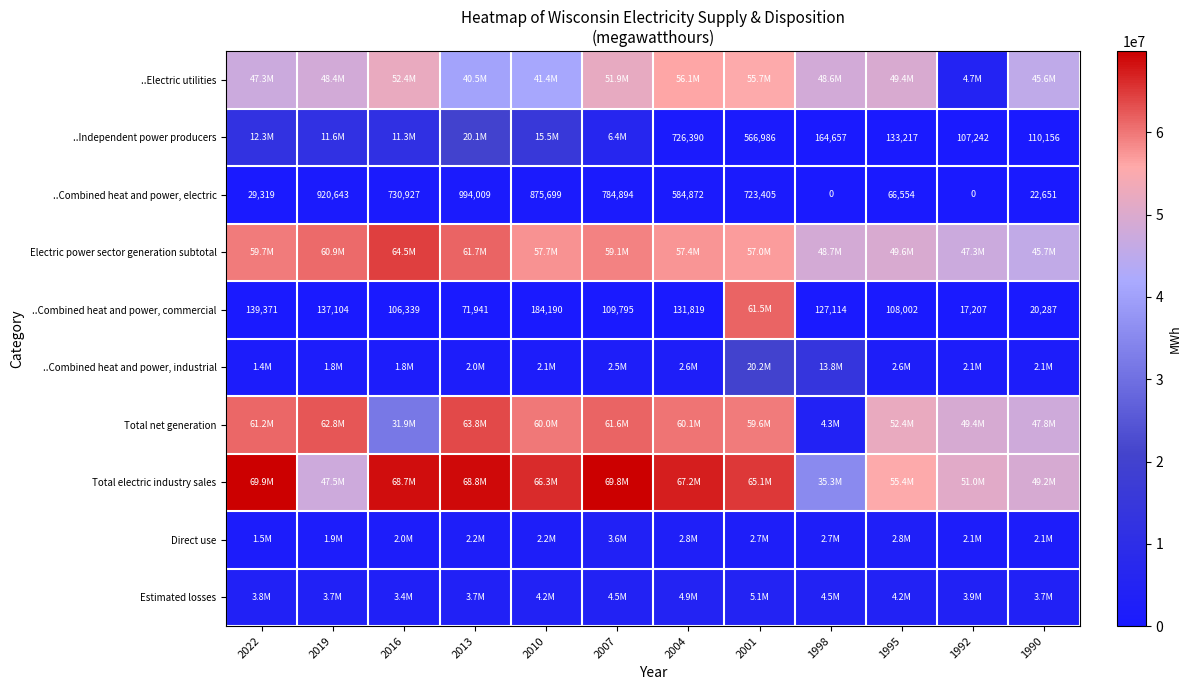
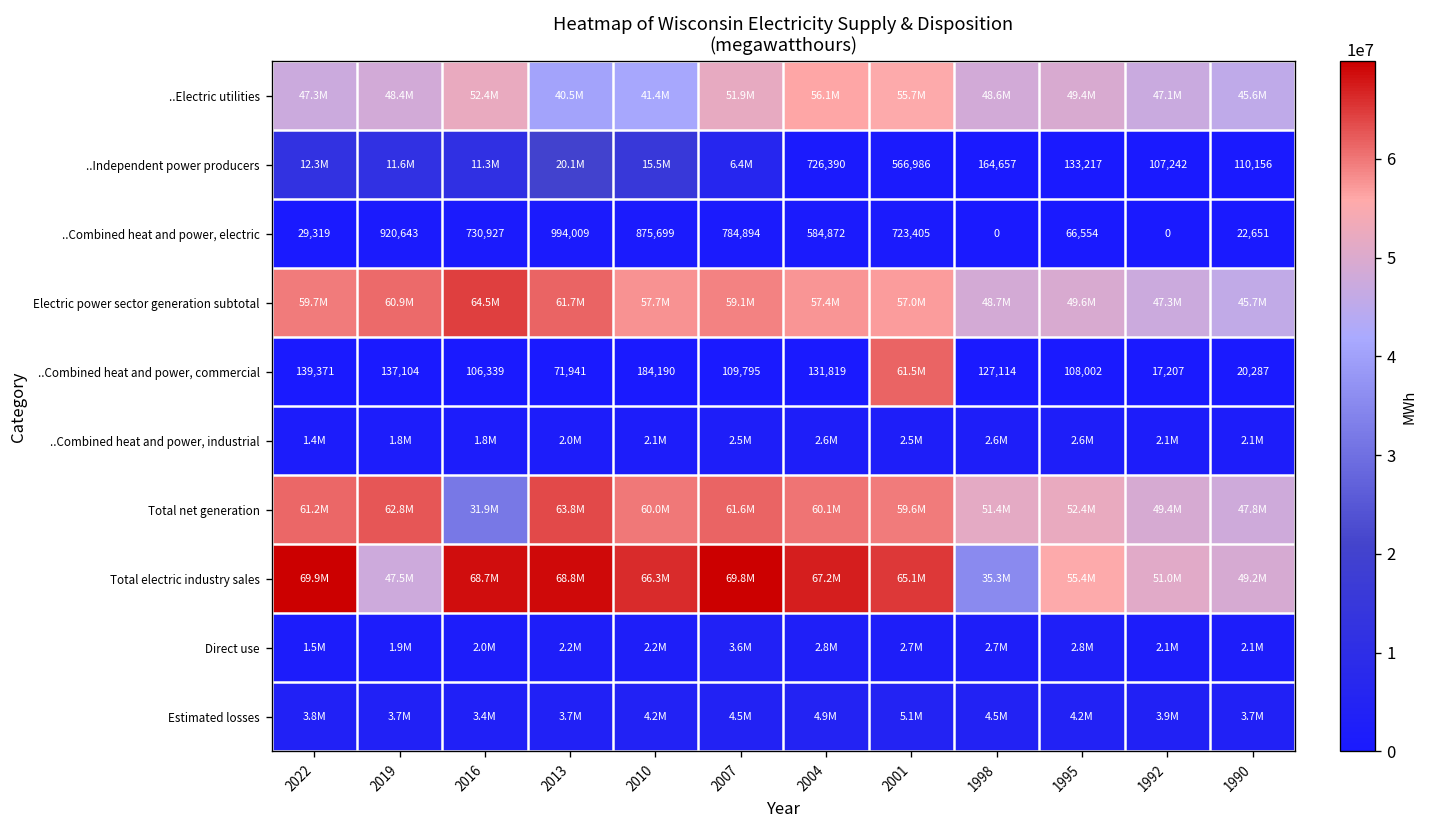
..Electric utilities, 1992: 4.7M -> 47.1M
..Combined heat and power, industrial, 2001: 20.2M -> 2.5M
..Combined heat and power, industrial, 1998: 13.8M -> 2.6M
Total net generation, 1998: 4.3M -> 51.4M
